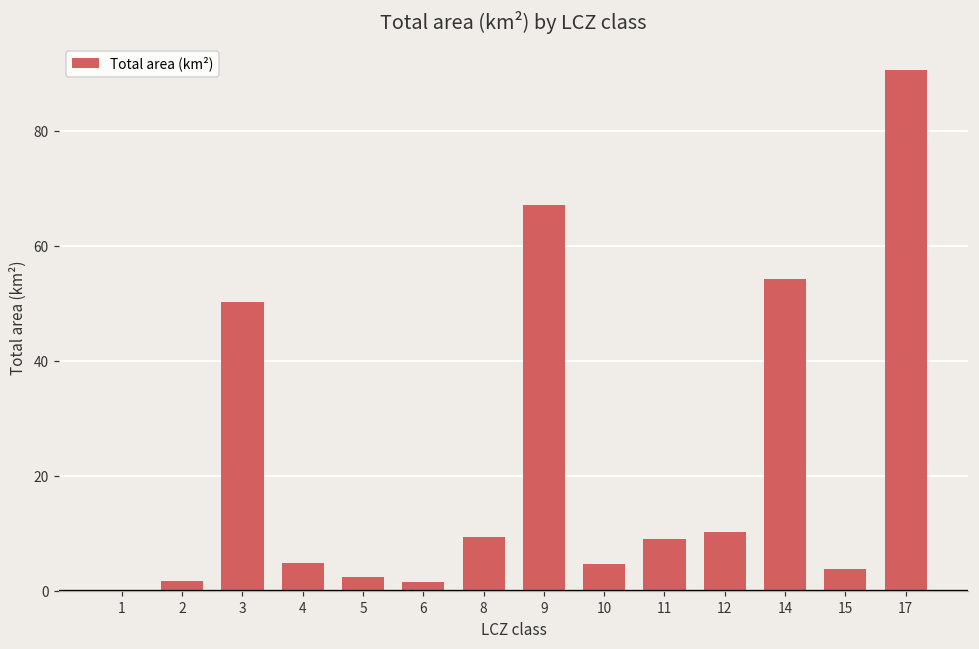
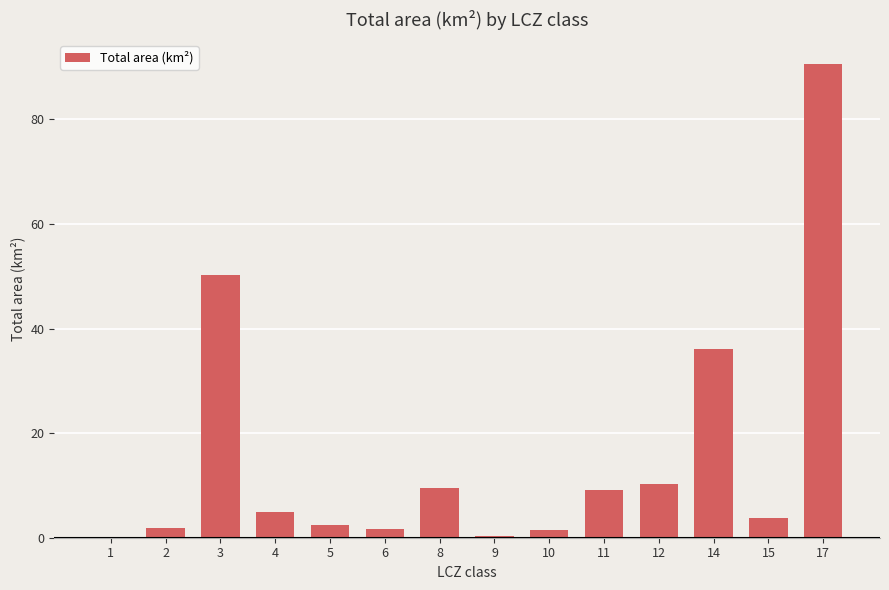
9: 67 -> 0
10: 5 -> 1
14: 54 -> 36
